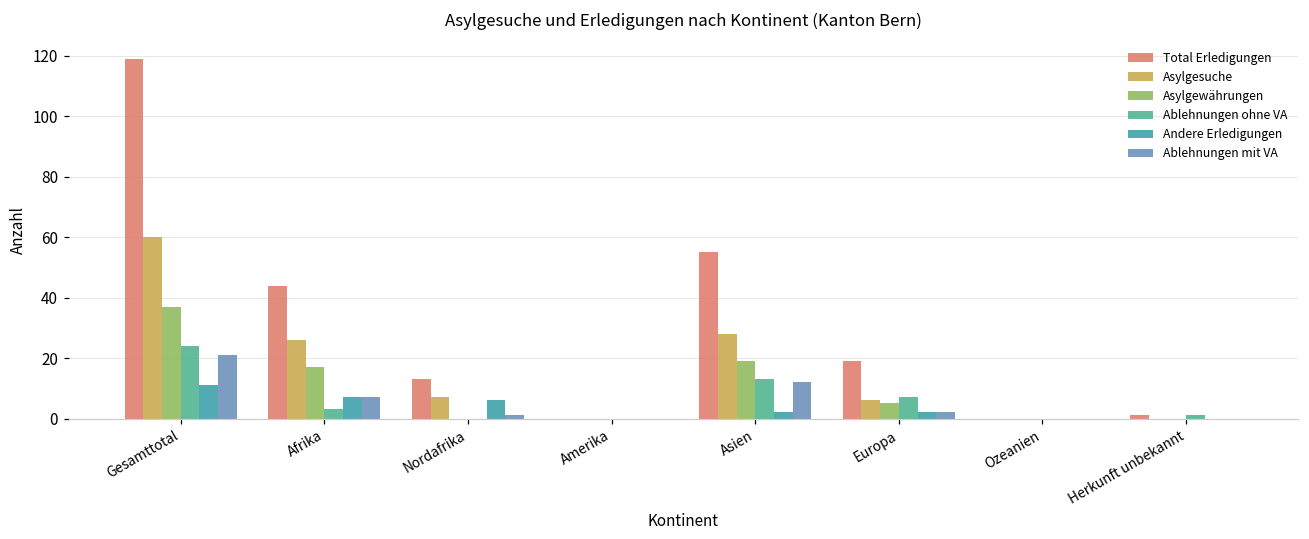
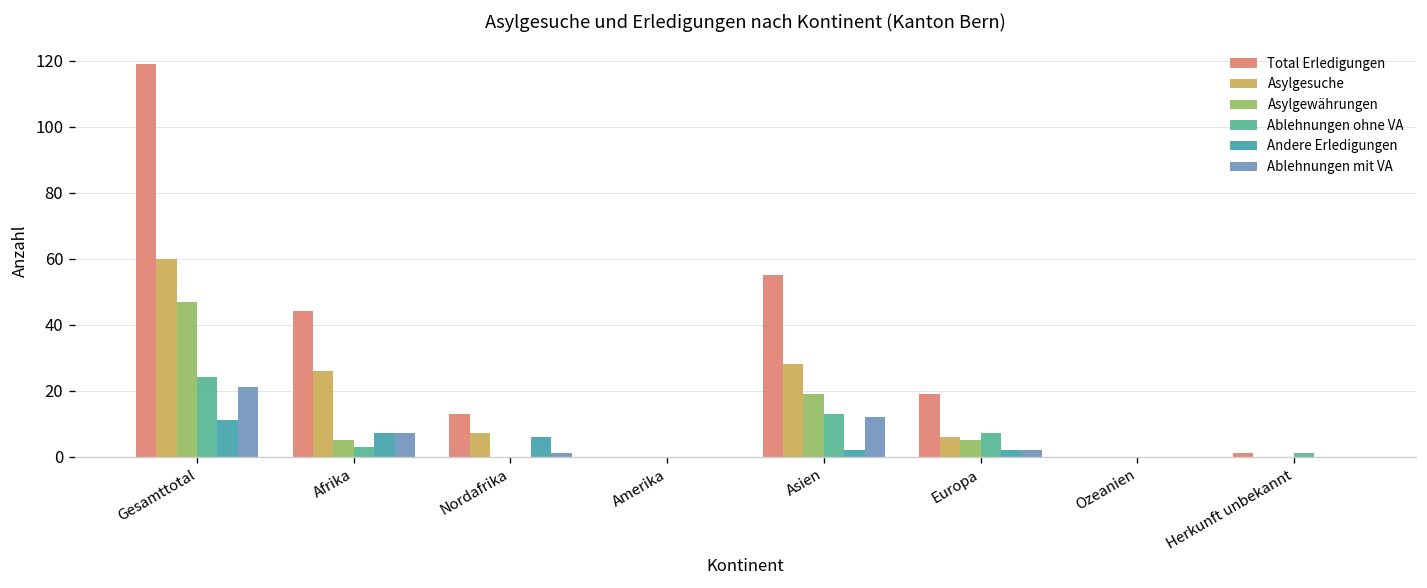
Asylgewährungen, Gesamttotal: 37 -> 47
Asylgewährungen, Afrika: 17 -> 5
